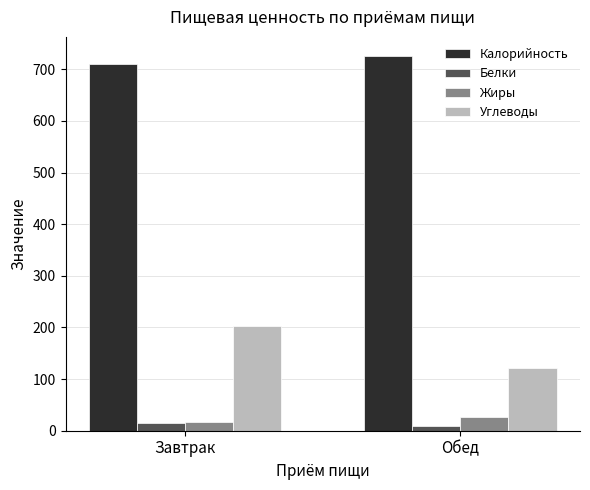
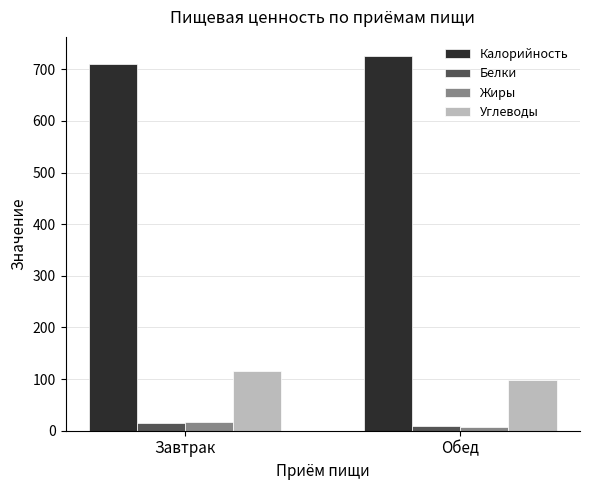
Углеводы, Завтрак: 200 -> 120
Жиры, Обед: 30 -> 10
Углеводы, Обед: 120 -> 100
